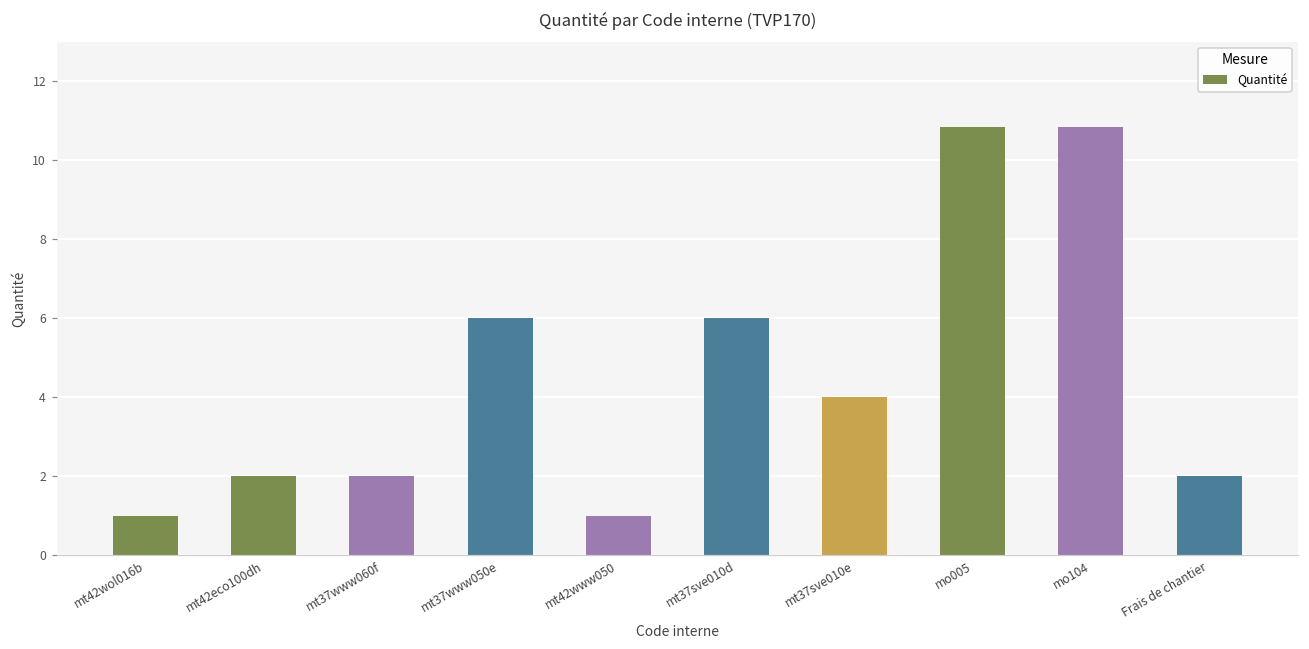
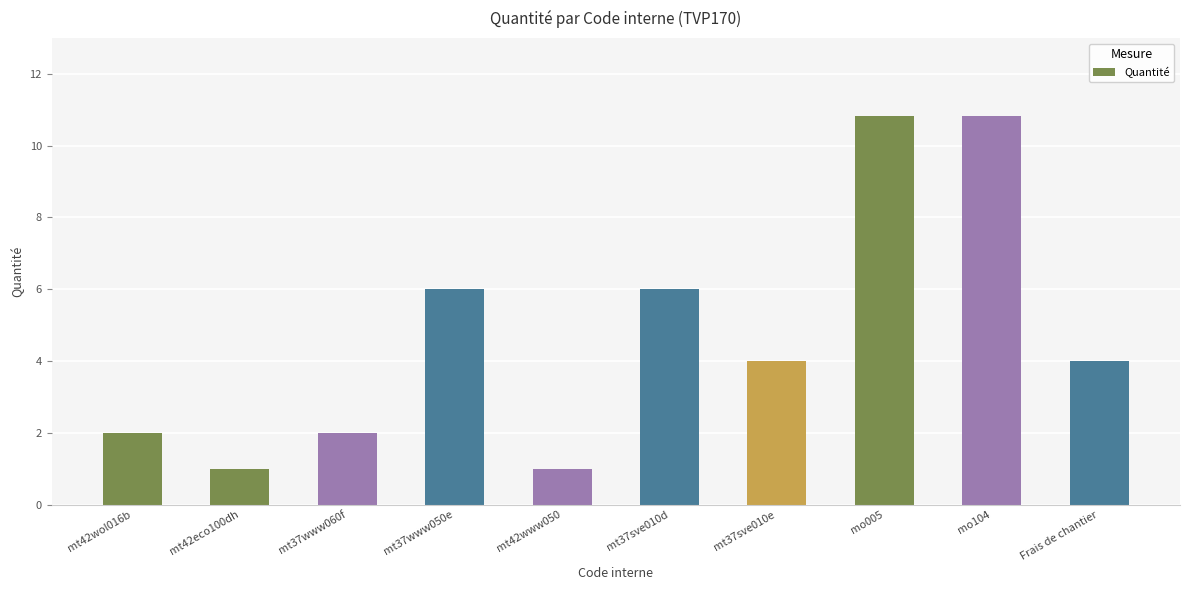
mt42wol016b: 1 -> 2
mt42eco100dh: 2 -> 1
Frais de chantier: 2 -> 4
